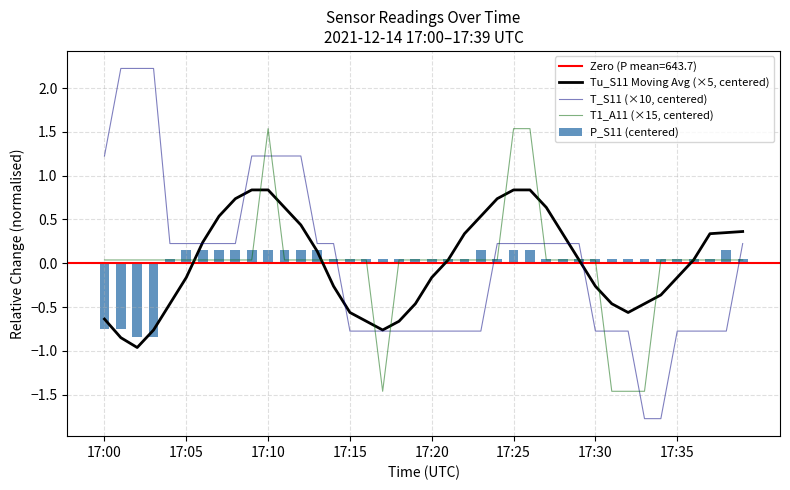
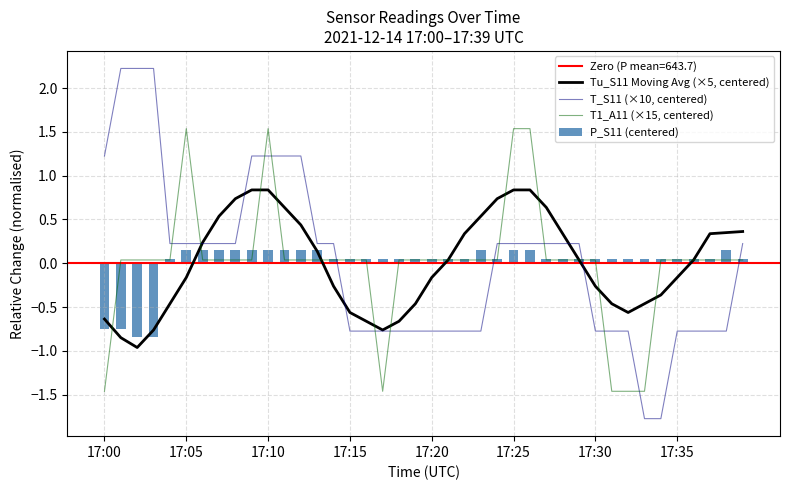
T1_A11 (×15, centered), 17:00: 0.0 -> -1.5
T1_A11 (×15, centered), 17:05: 0.0 -> 1.5
